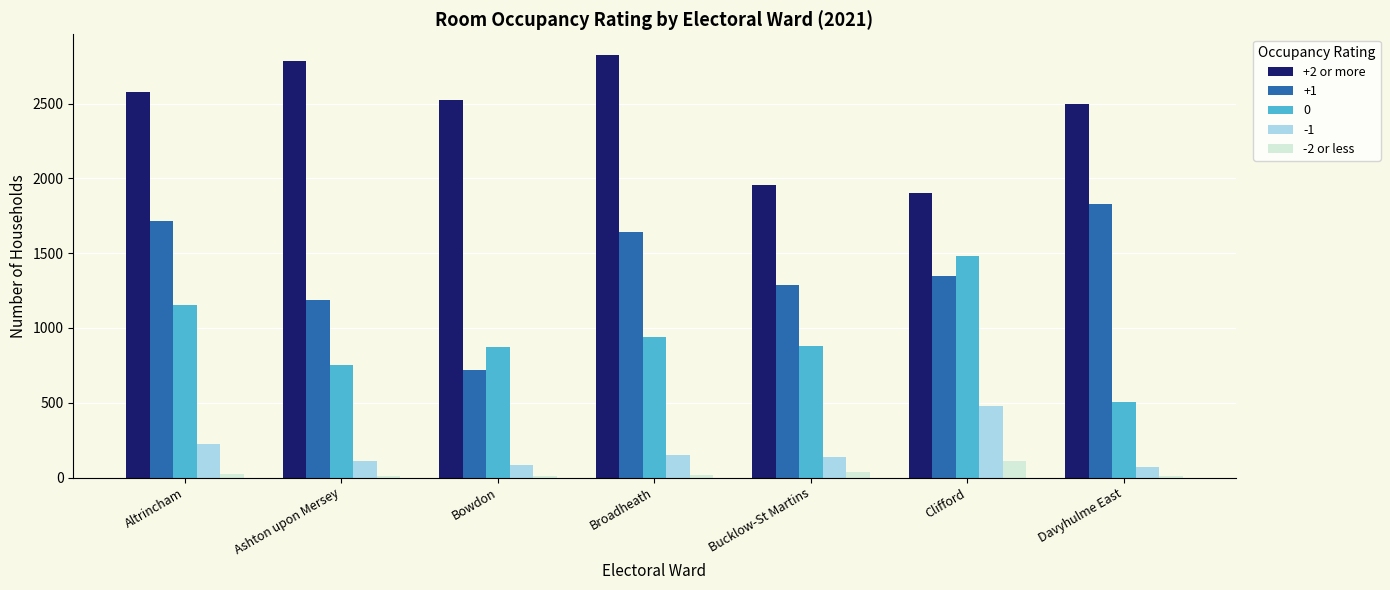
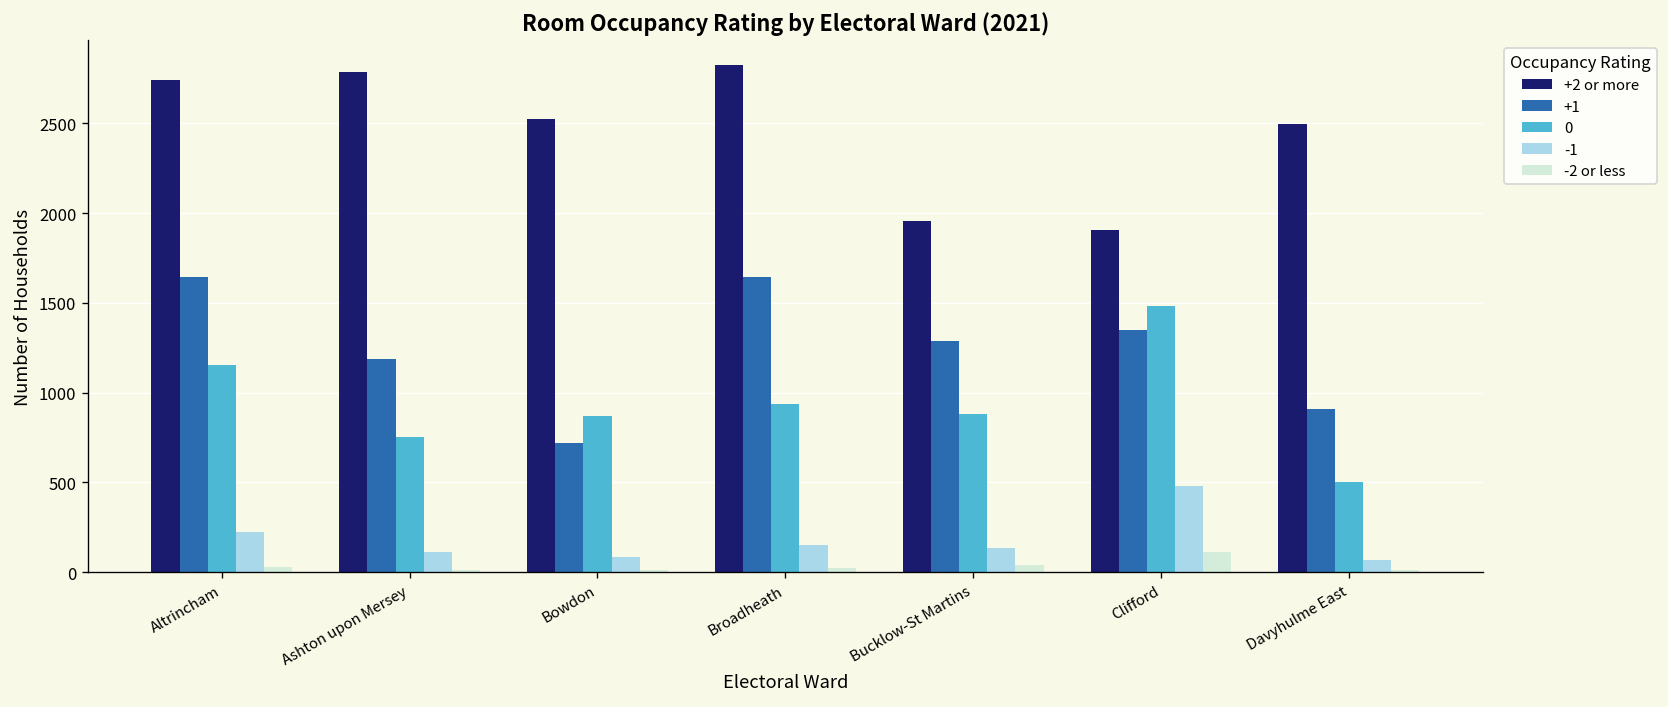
+2 or more, Altrincham: 2580 -> 2740
+1, Altrincham: 1720 -> 1640
+1, Davyhulme East: 1830 -> 910
